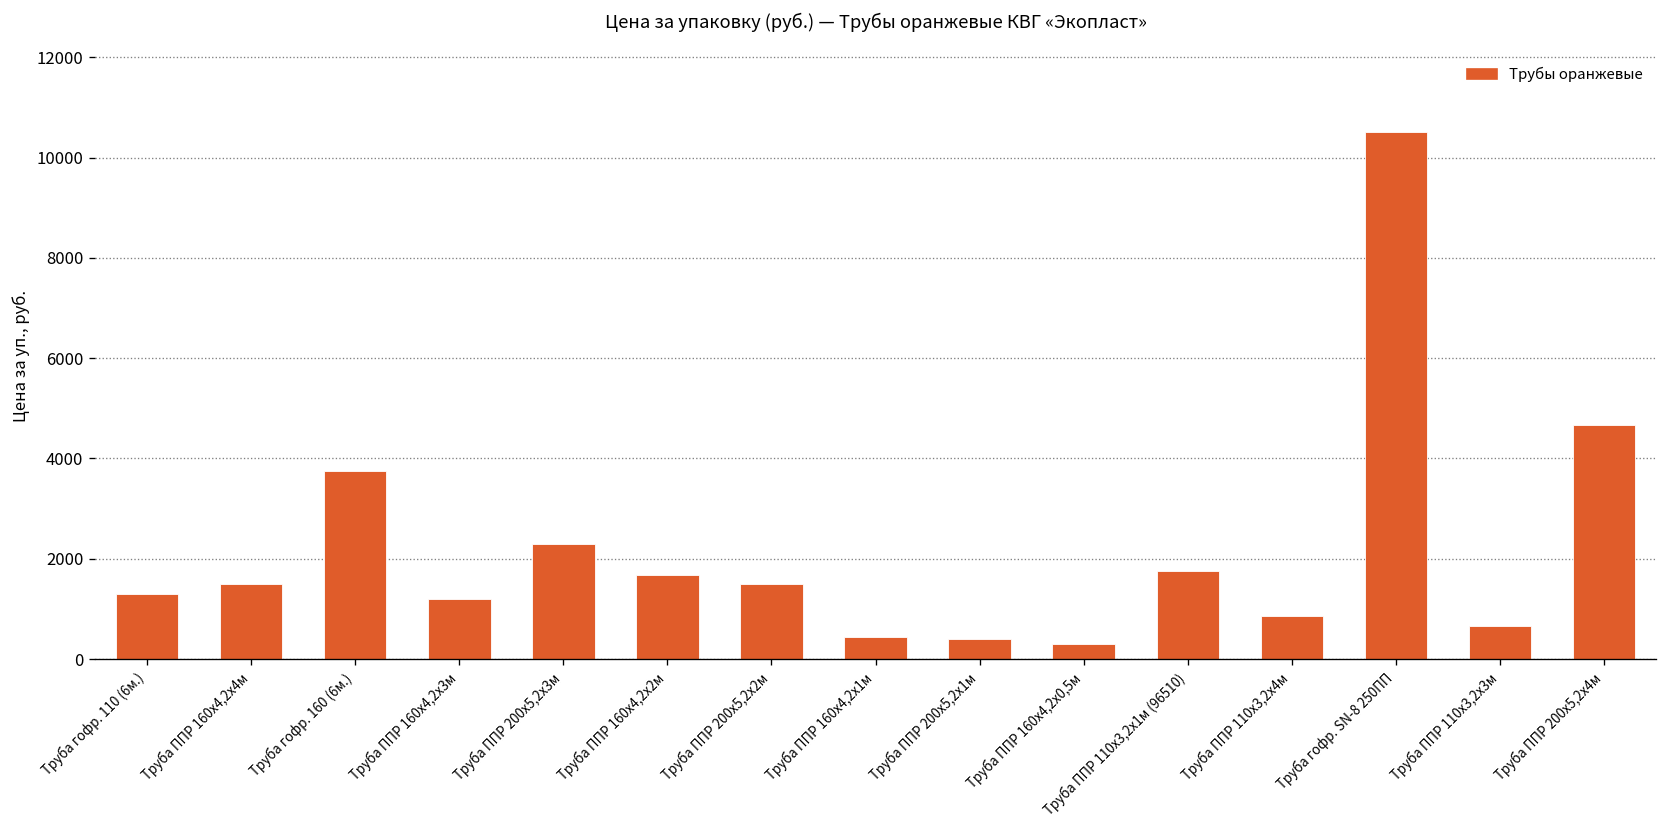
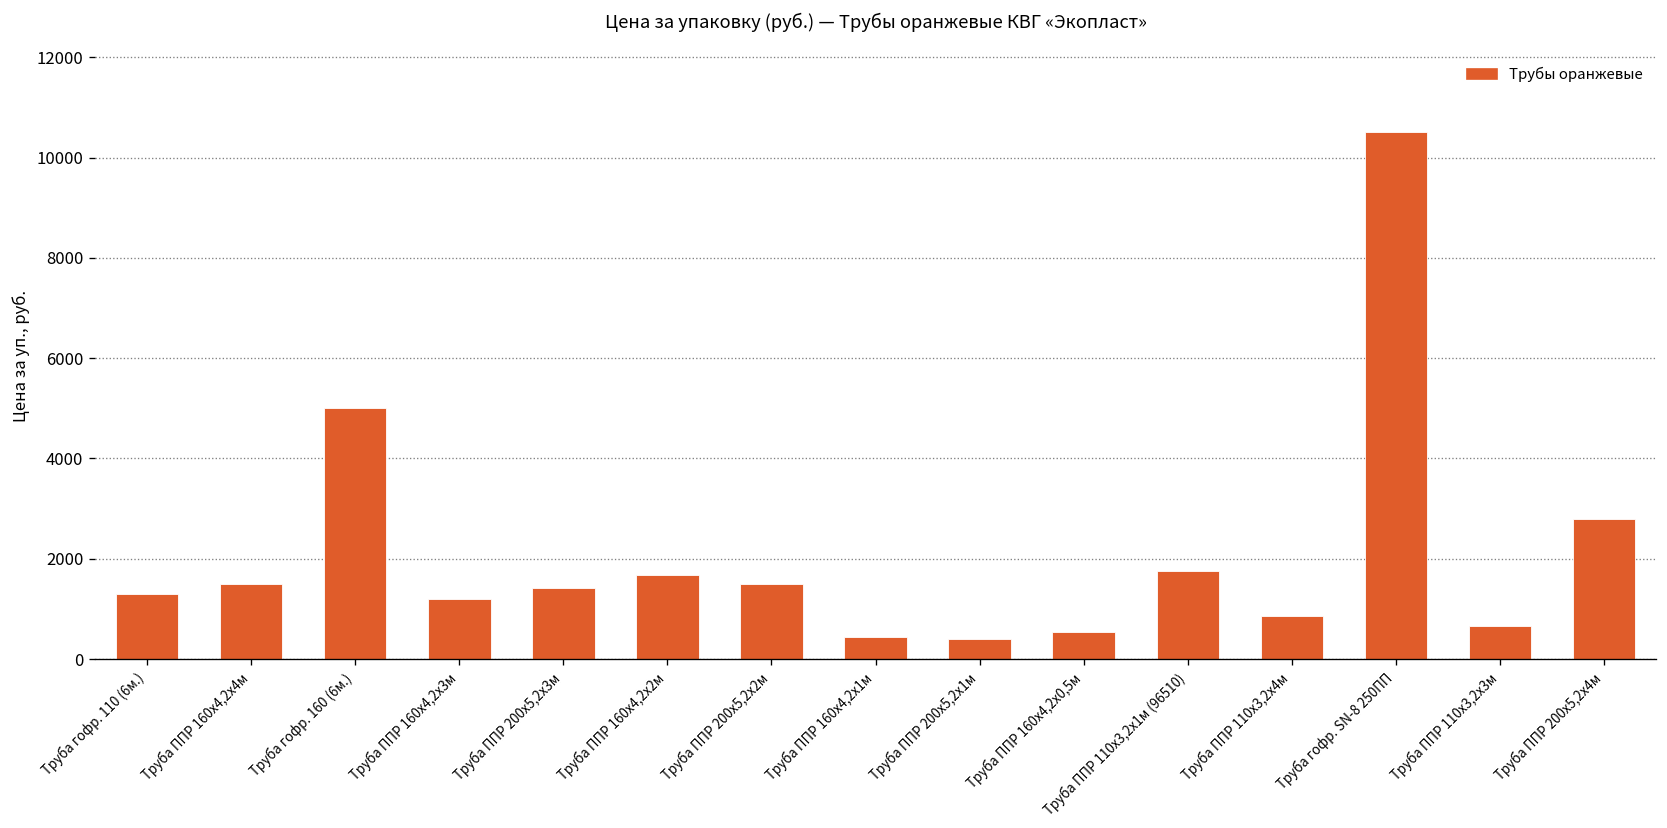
Труба гофр. 160 (6м.): 3700 -> 5000
Труба ППР 200х5,2х3м: 2300 -> 1400
Труба ППР 160х4,2х0,5м: 300 -> 500
Труба ППР 200х5,2х4м: 4700 -> 2800
